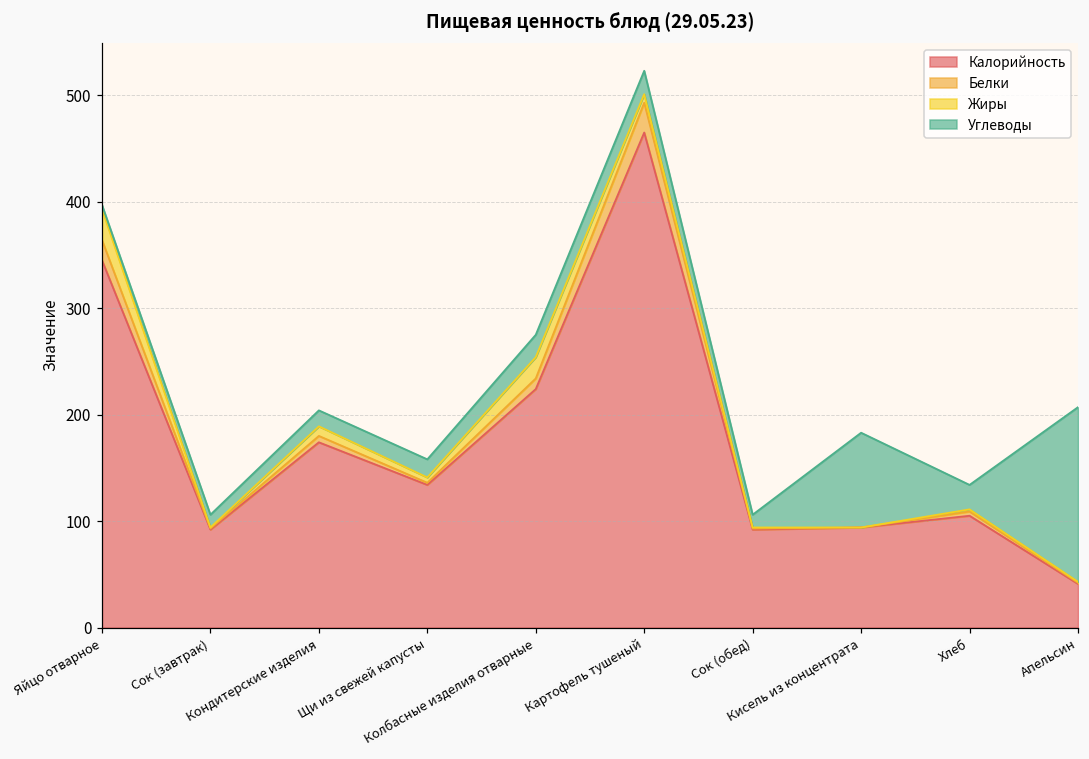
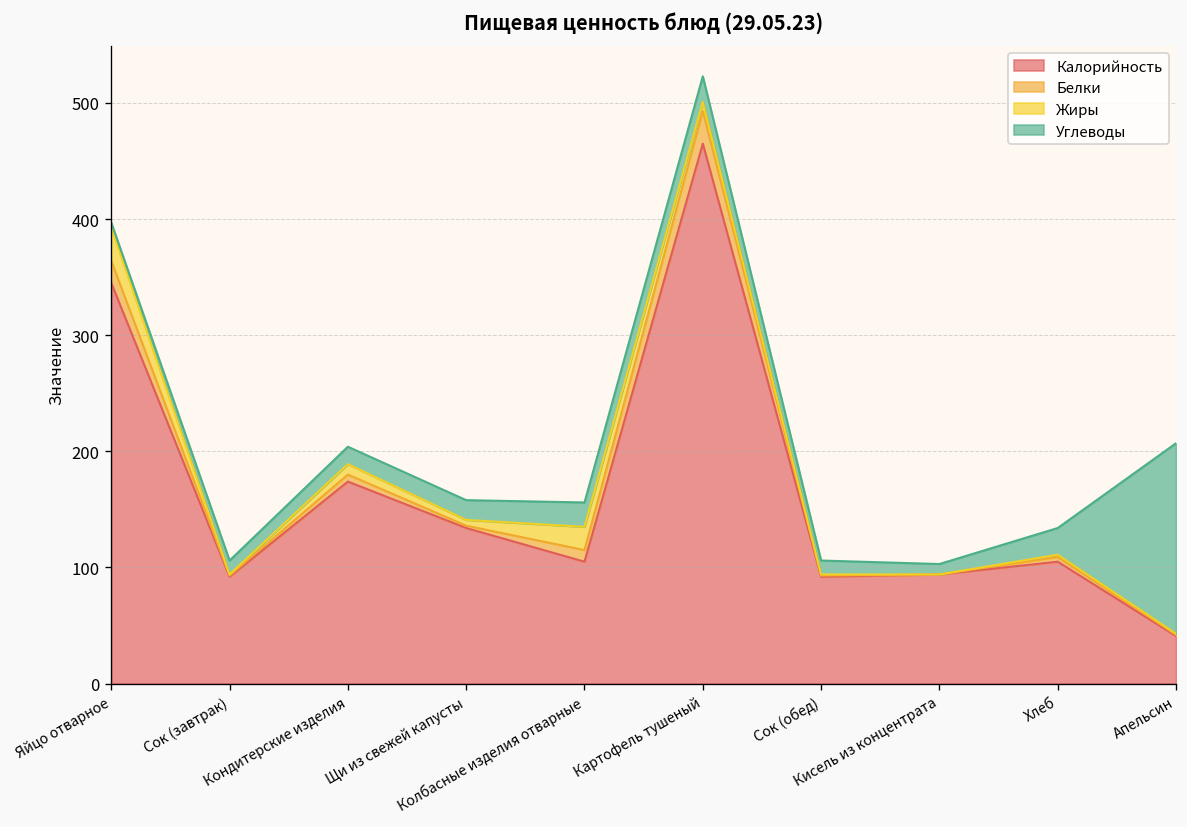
Калорийность, Колбасные изделия отварные: 220 -> 110
Углеводы, Кисель из концентрата: 90 -> 10
